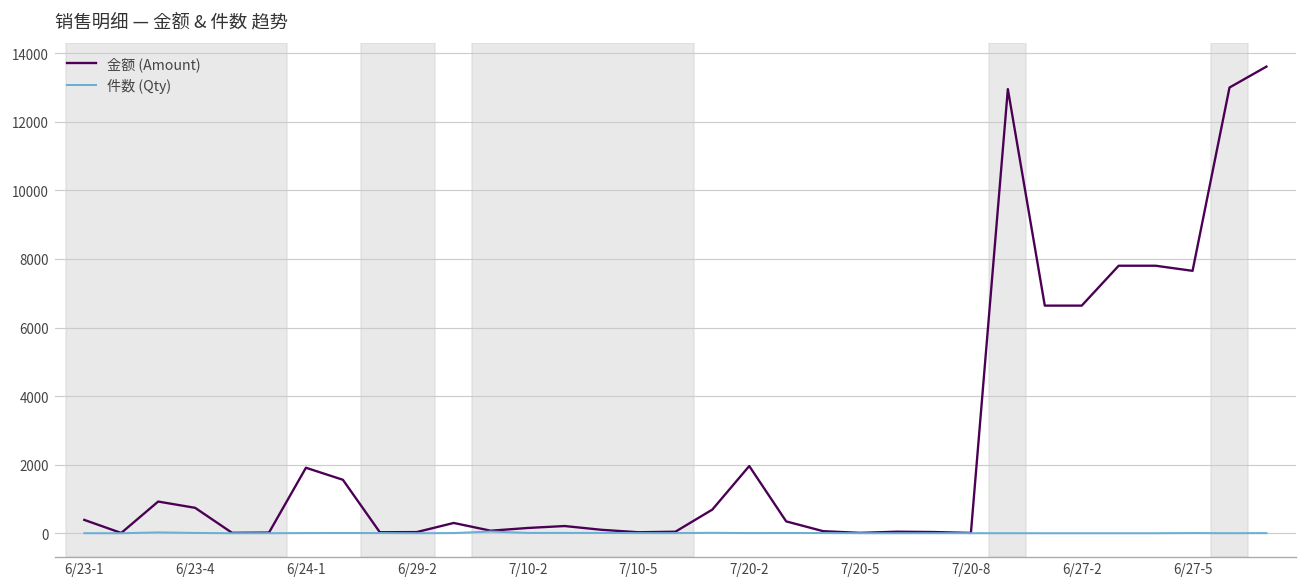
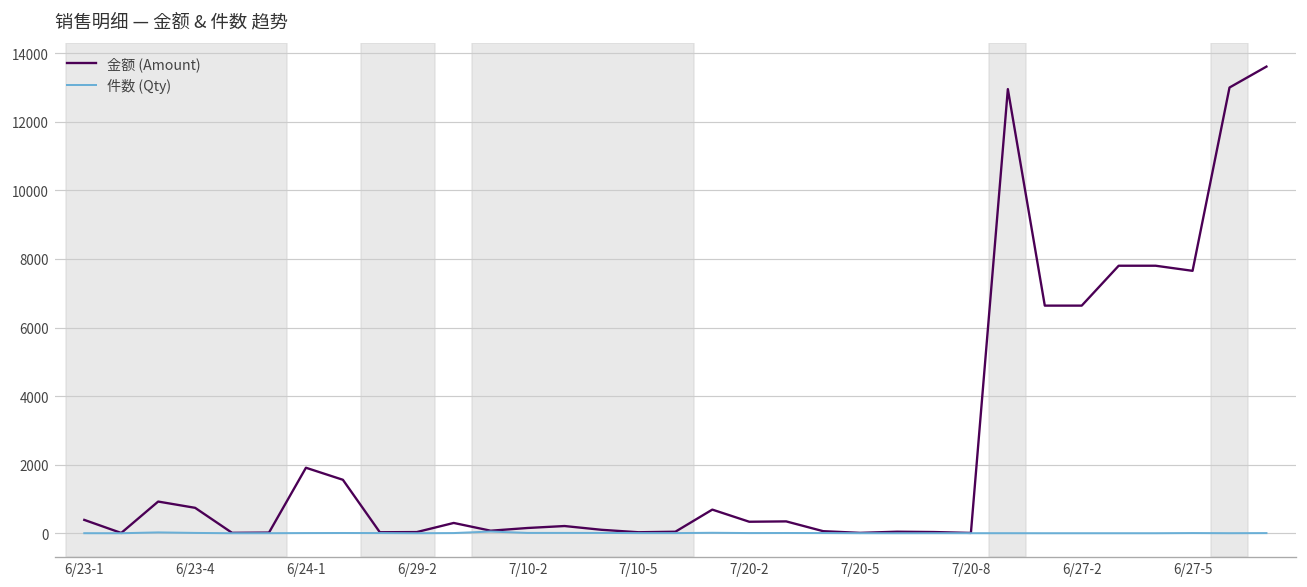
金额 (Amount), 7/20-2: 2000 -> 300
